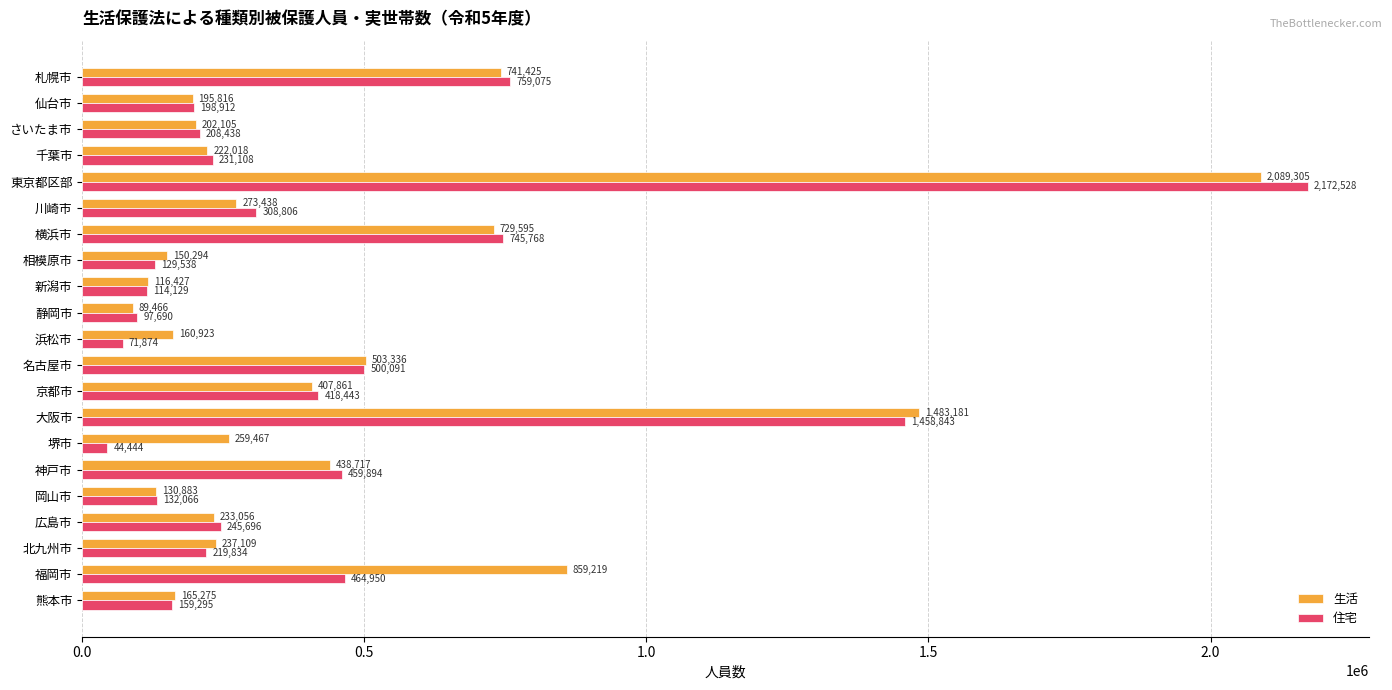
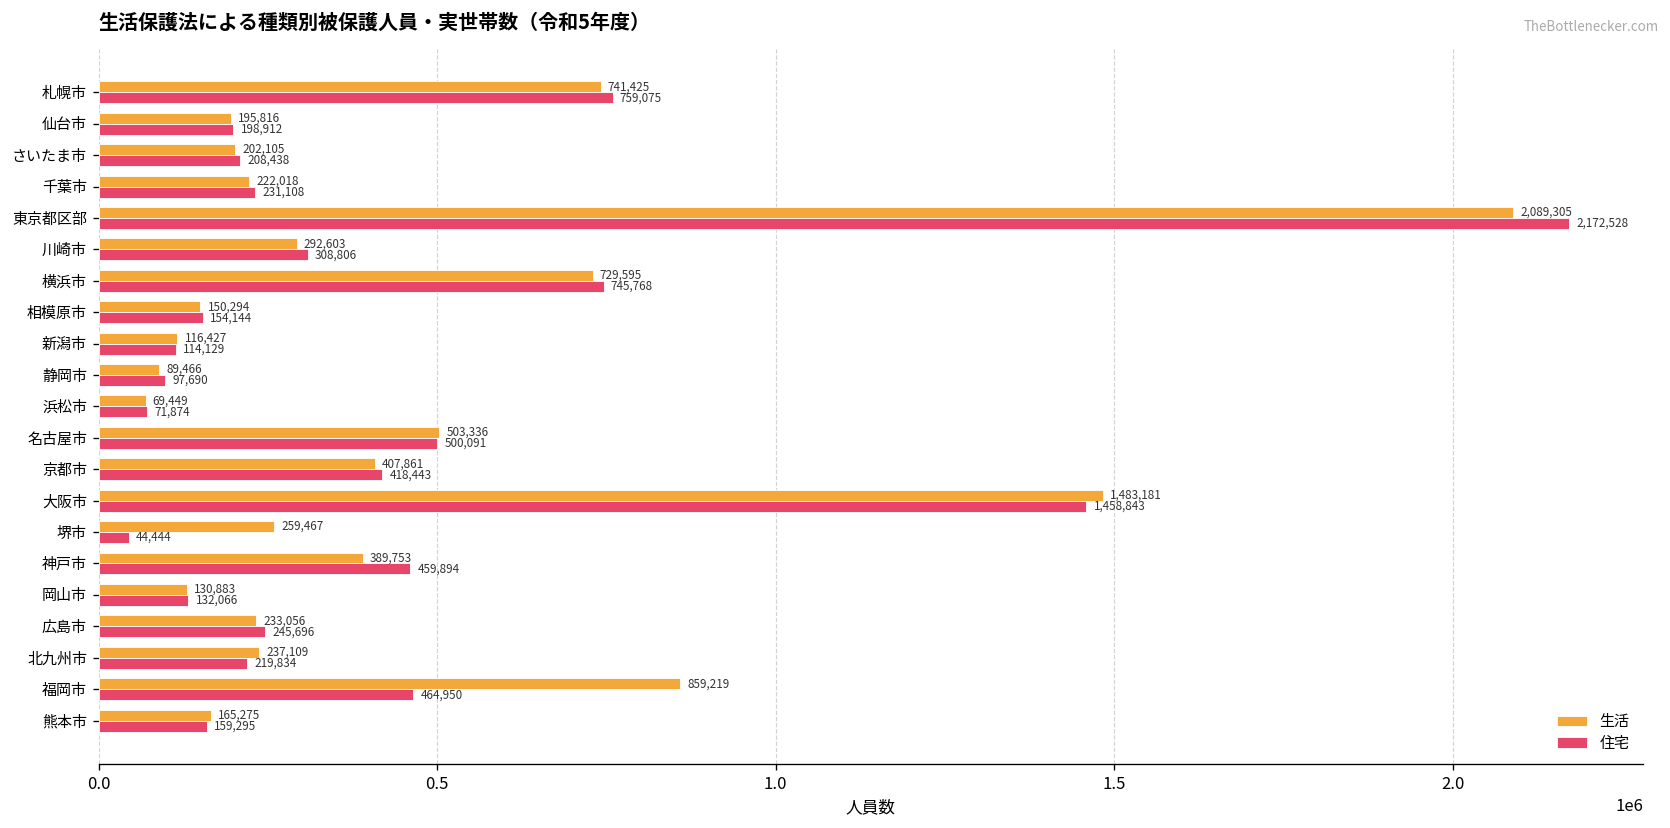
生活, 川崎市: 273,438 -> 292,603
住宅, 相模原市: 129,538 -> 154,144
生活, 浜松市: 160,923 -> 69,449
生活, 神戸市: 438,717 -> 389,753
